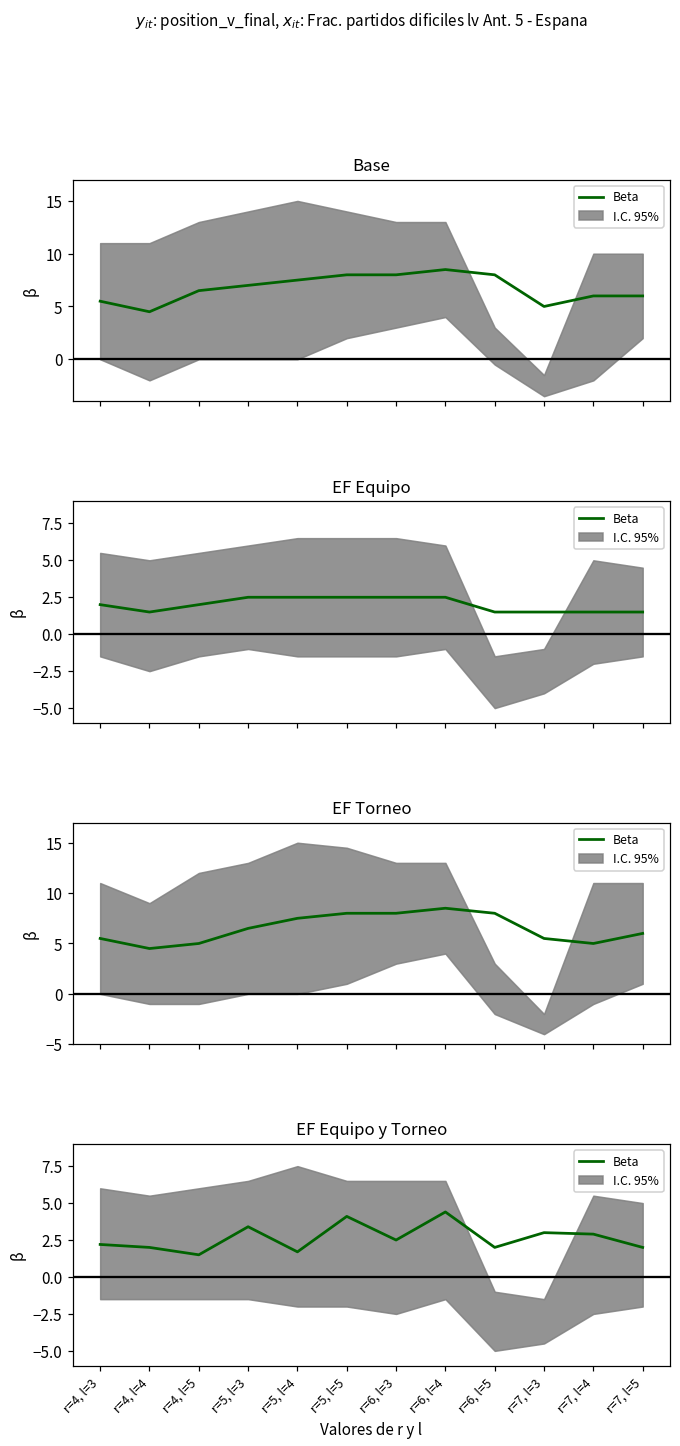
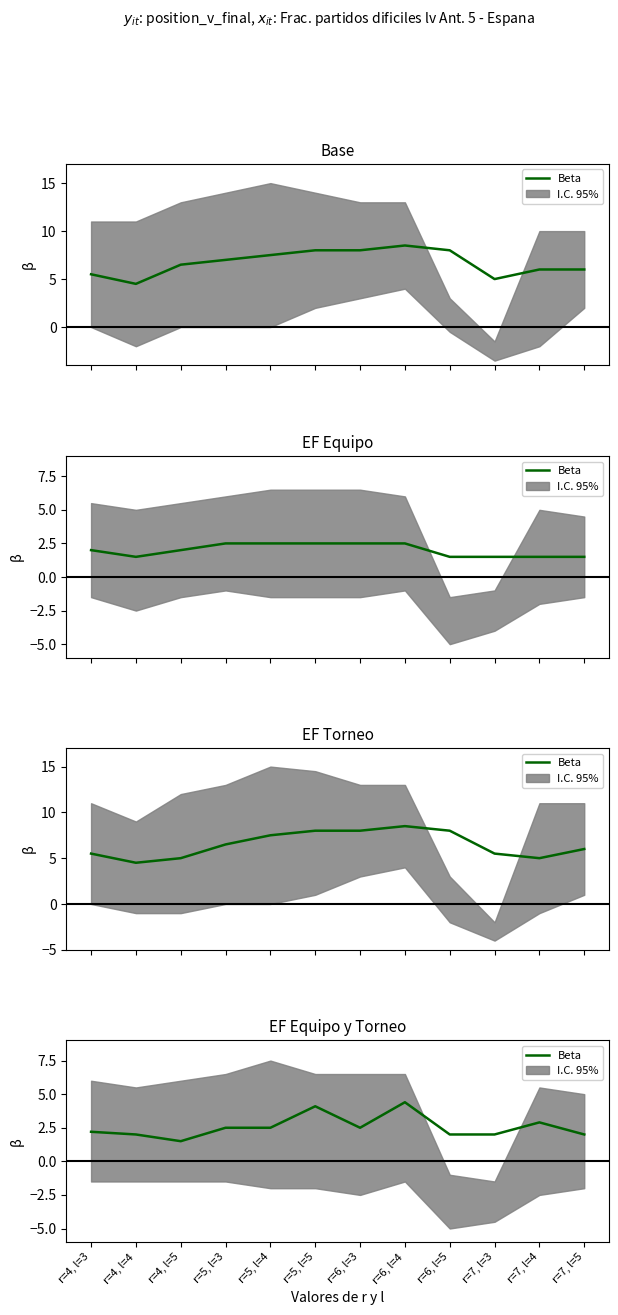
EF Equipo y Torneo, Beta, r=5, l=3: 3.4 -> 2.5
EF Equipo y Torneo, Beta, r=5, l=4: 1.7 -> 2.5
EF Equipo y Torneo, Beta, r=7, l=3: 3 -> 2
